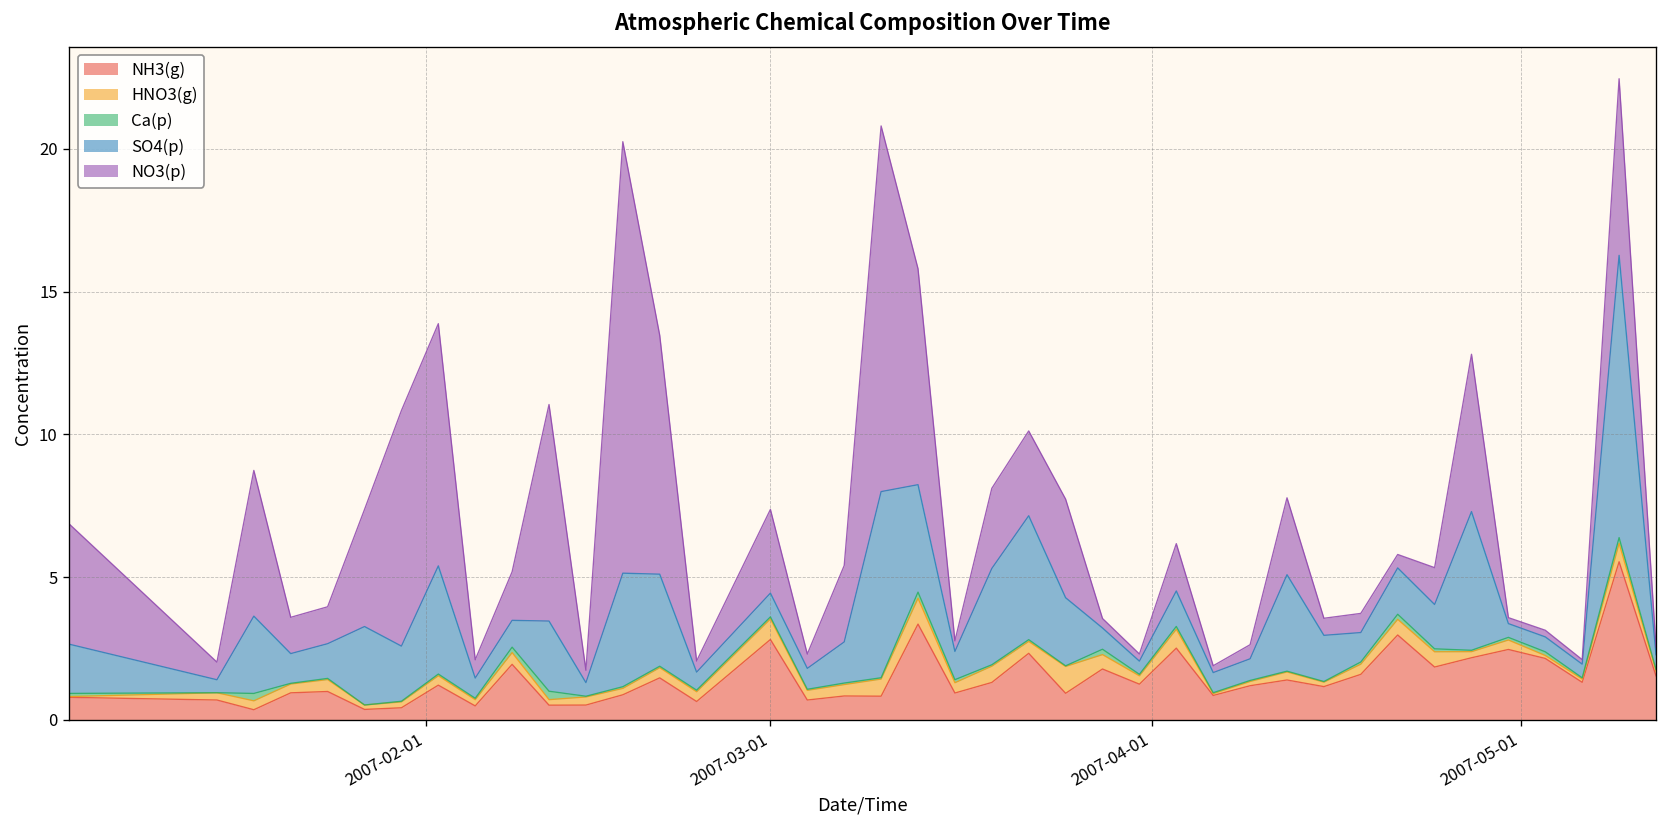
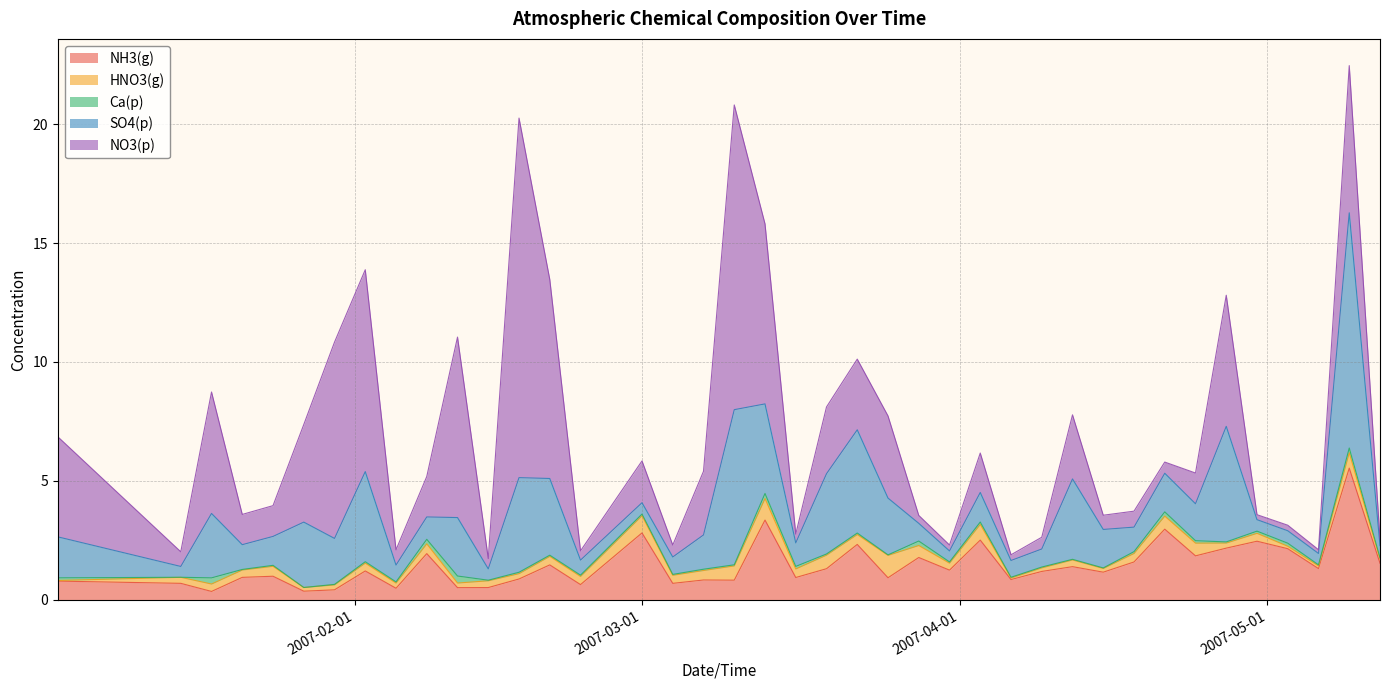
SO4(p), 2007-03-01: 0.8 -> 0.5
NO3(p), 2007-03-01: 2.9 -> 1.8
